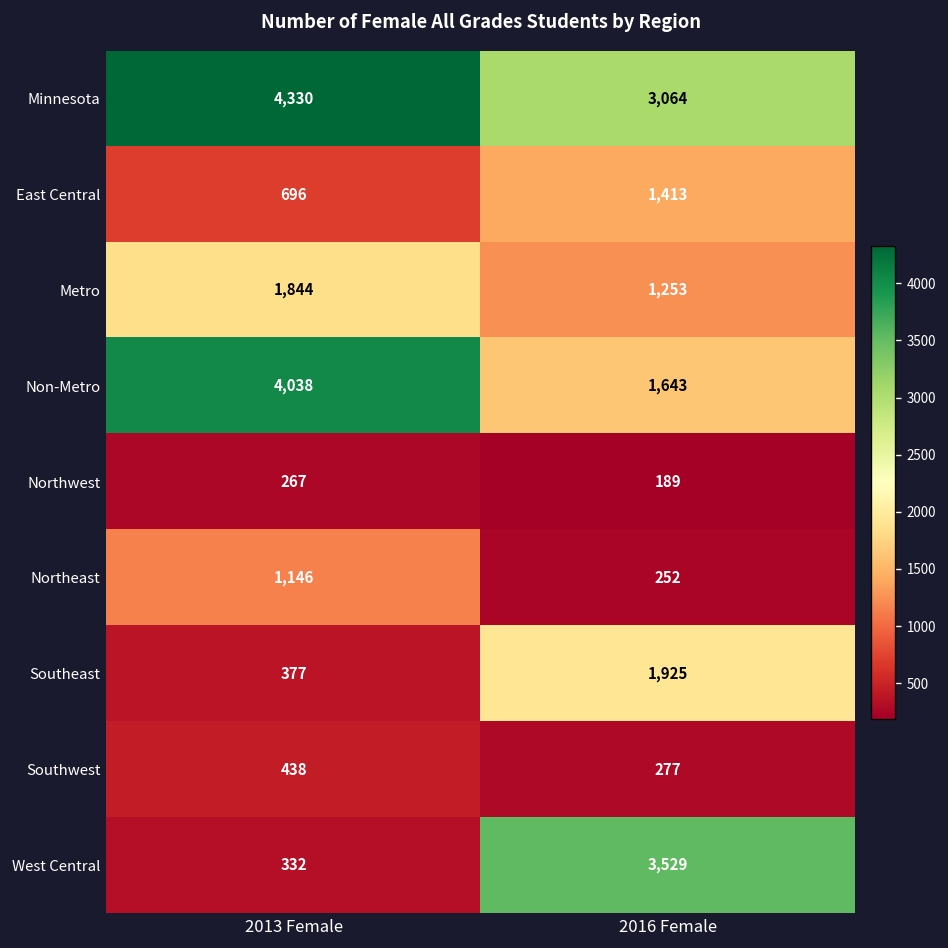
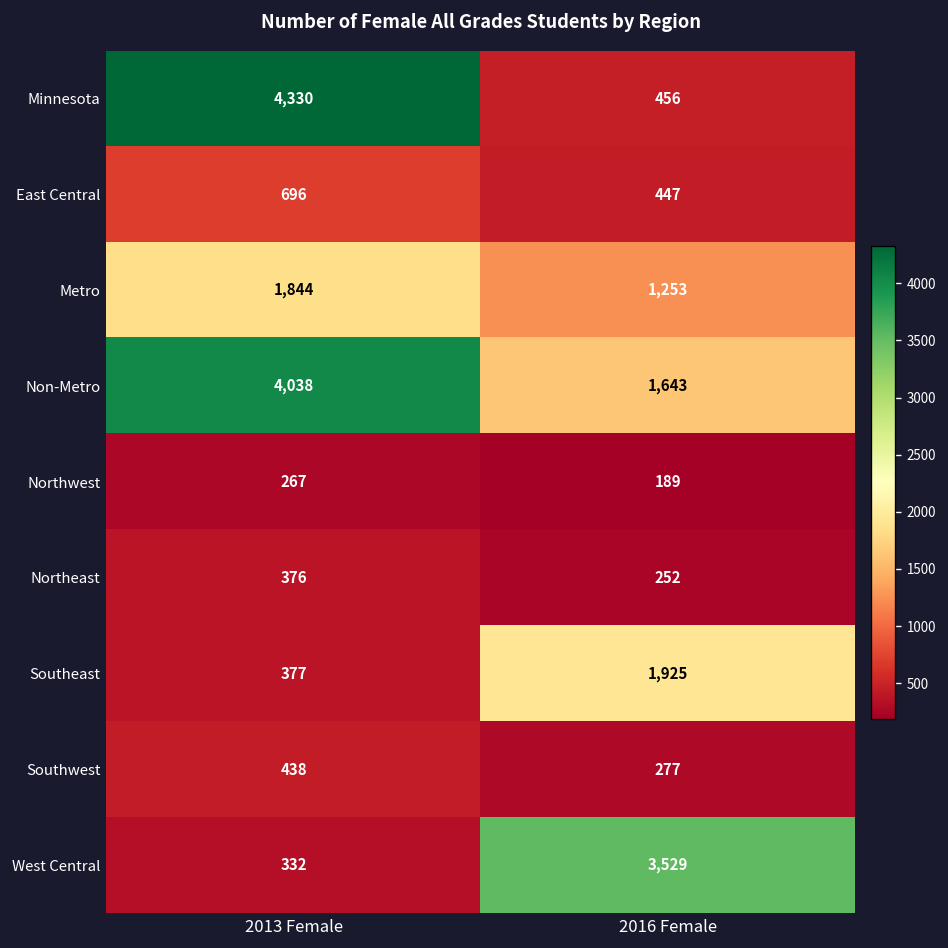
Minnesota, 2016 Female: 3,064 -> 456
East Central, 2016 Female: 1,413 -> 447
Northeast, 2013 Female: 1,146 -> 376
